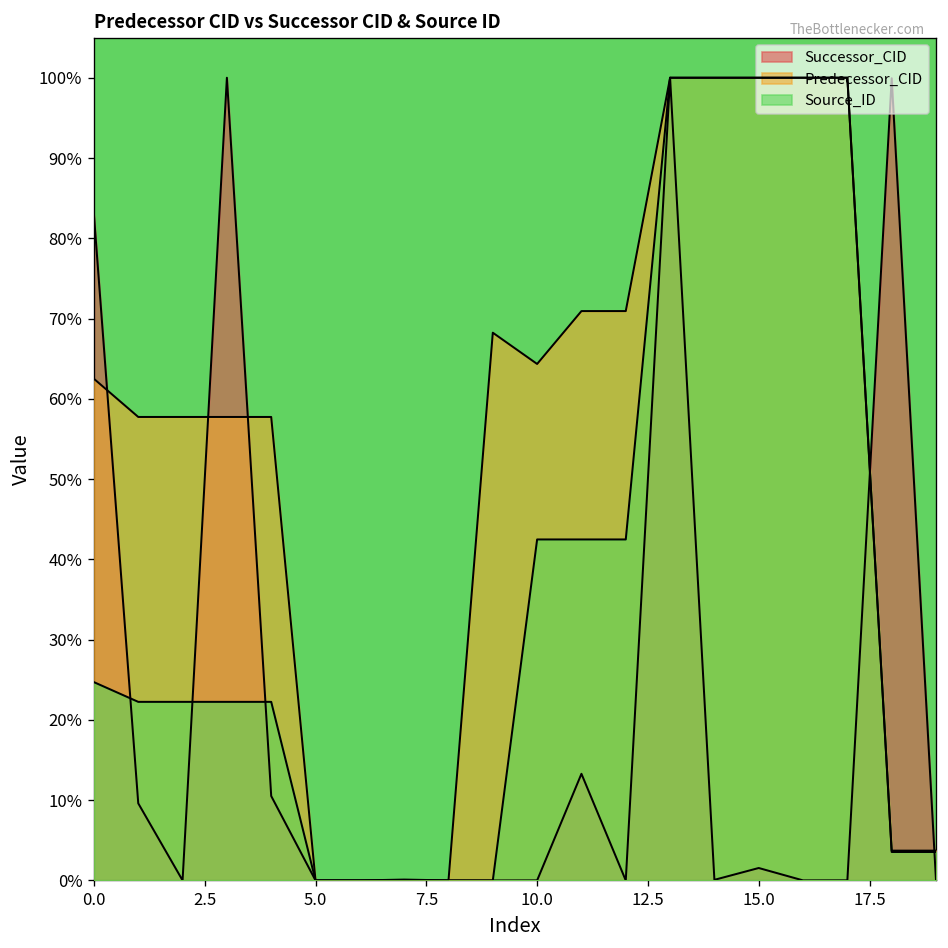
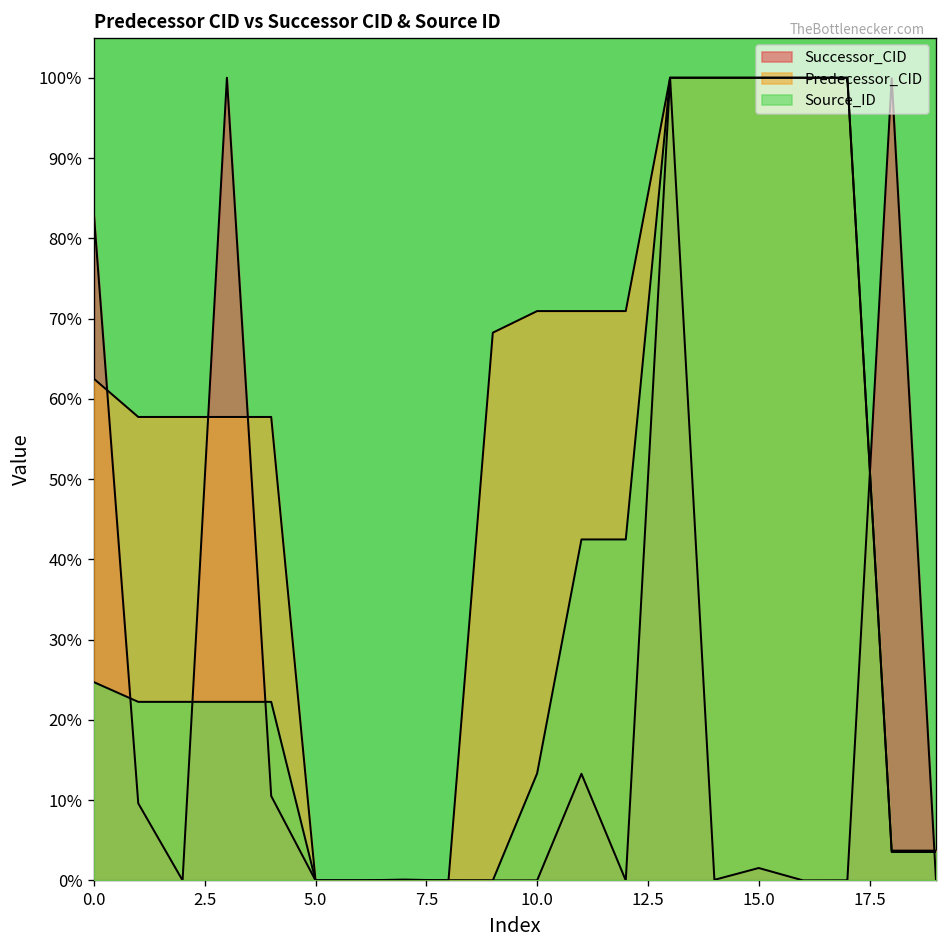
Predecessor_CID, 10.0: 64% -> 71%
Source_ID, 10.0: 42% -> 13%
